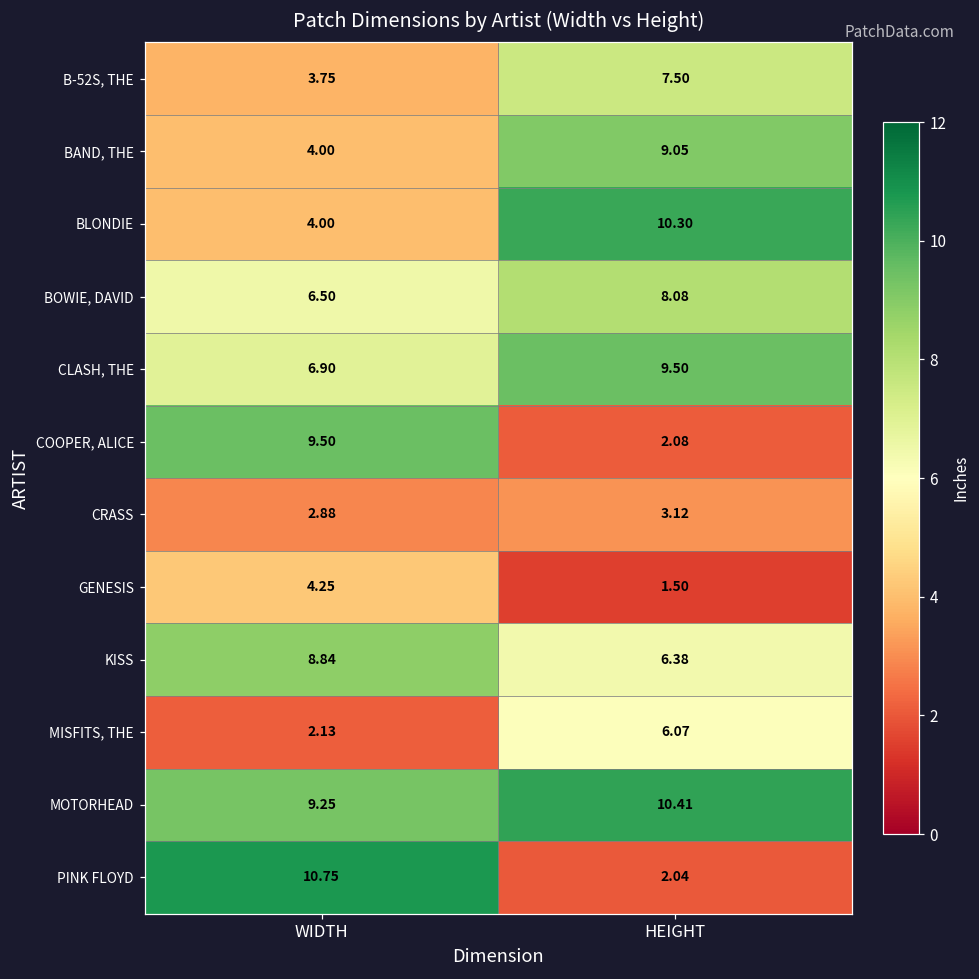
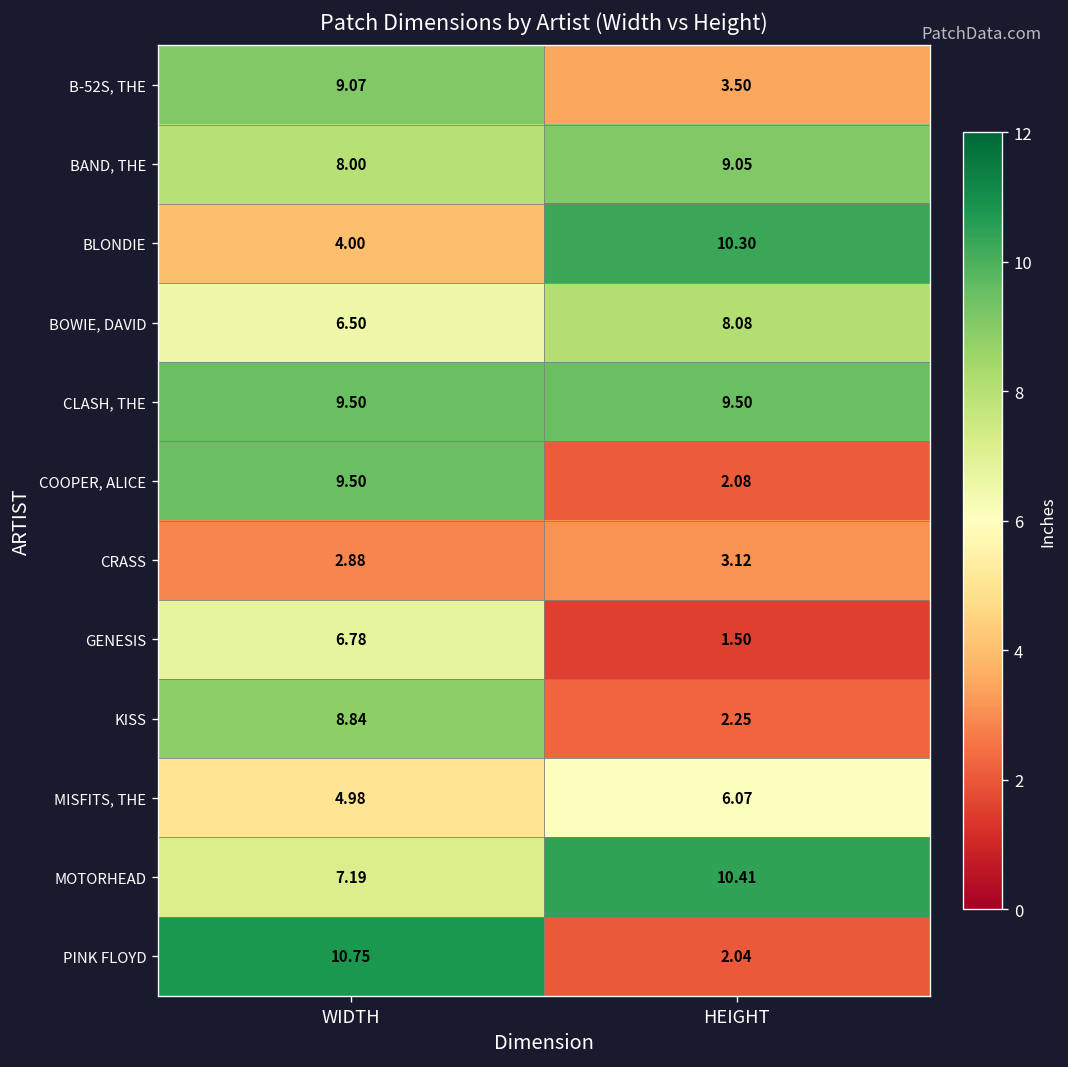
B-52S, THE, WIDTH: 3.75 -> 9.07
B-52S, THE, HEIGHT: 7.50 -> 3.50
BAND, THE, WIDTH: 4.00 -> 8.00
CLASH, THE, WIDTH: 6.90 -> 9.50
GENESIS, WIDTH: 4.25 -> 6.78
KISS, HEIGHT: 6.38 -> 2.25
MISFITS, THE, WIDTH: 2.13 -> 4.98
MOTORHEAD, WIDTH: 9.25 -> 7.19
